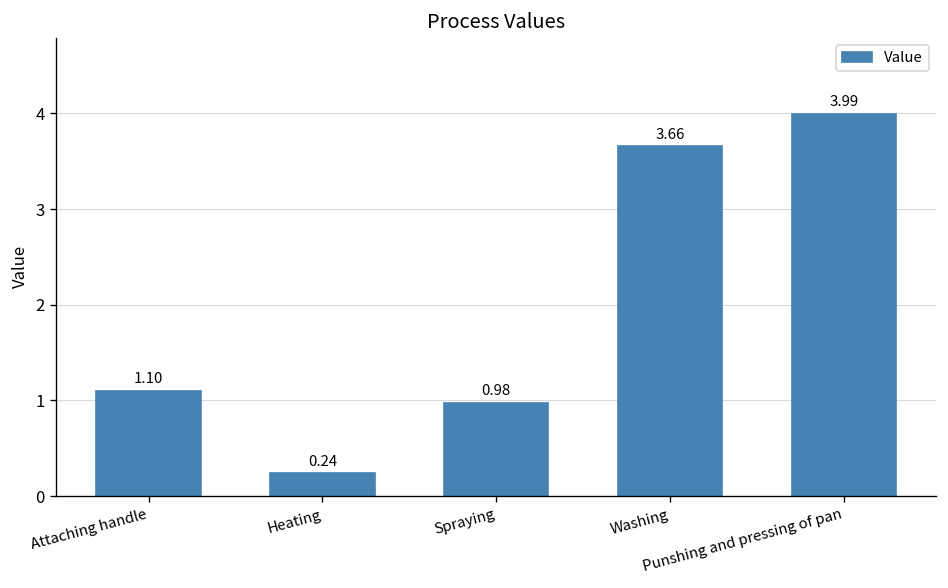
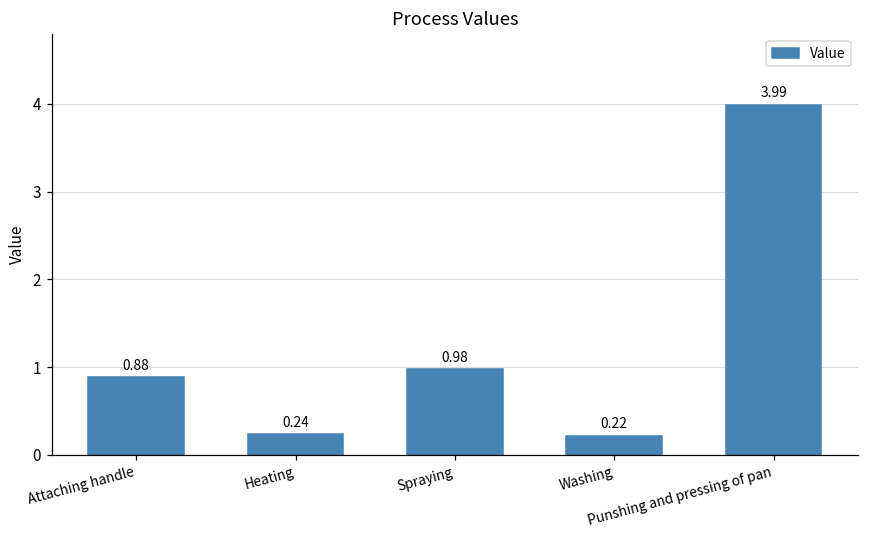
Attaching handle: 1.10 -> 0.88
Washing: 3.66 -> 0.22
